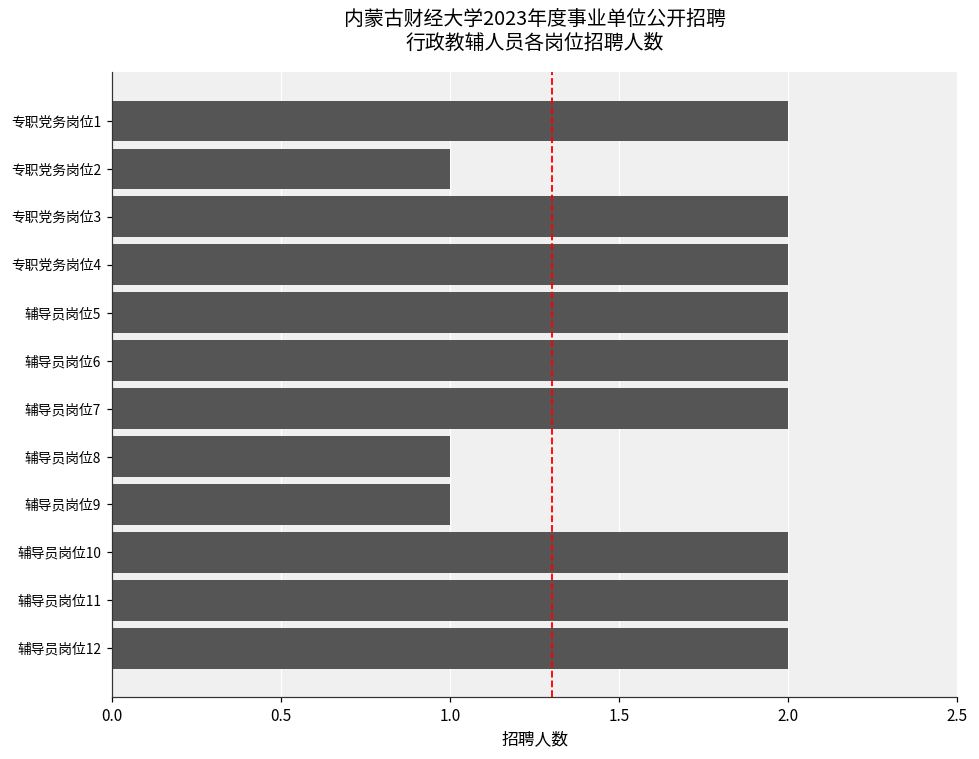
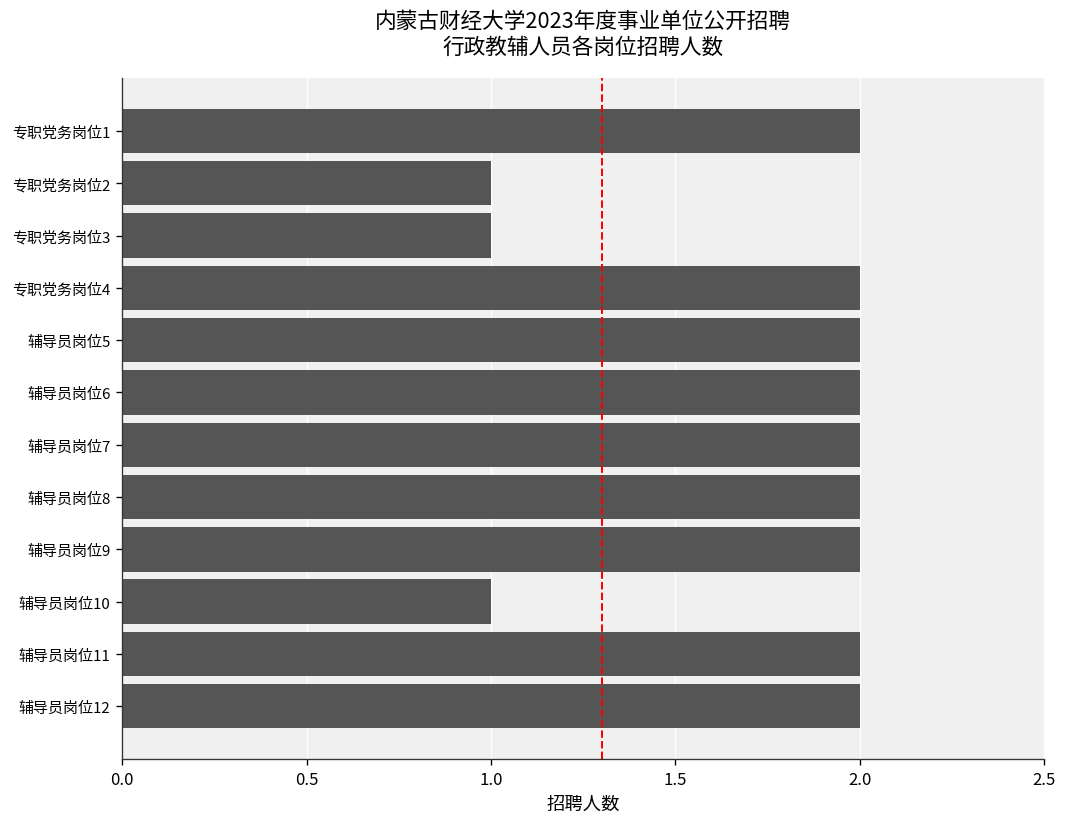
专职党务岗位3: 2 -> 1
辅导员岗位8: 1 -> 2
辅导员岗位9: 1 -> 2
辅导员岗位10: 2 -> 1
